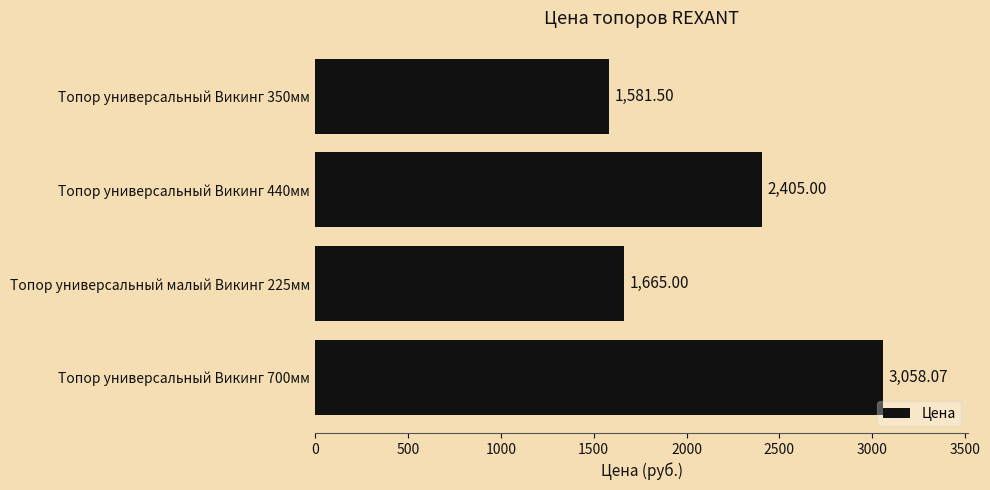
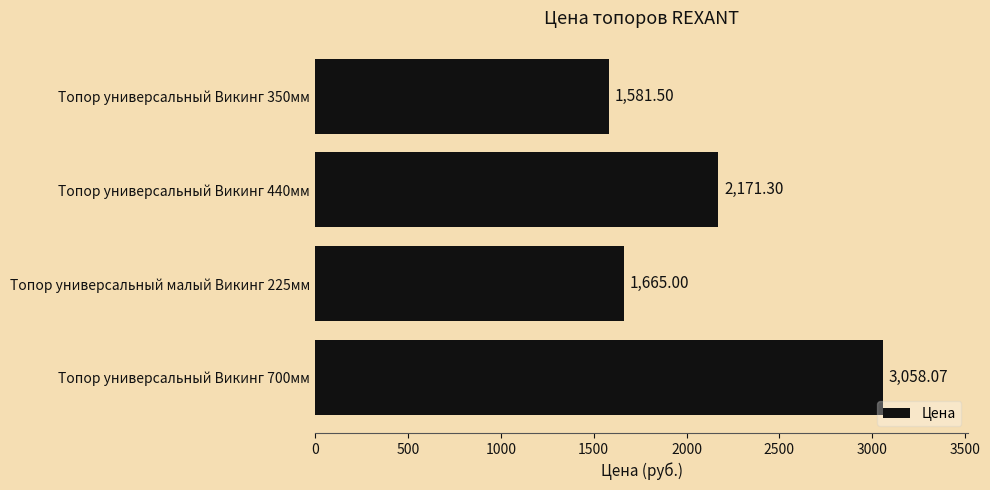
Топор универсальный Викинг 440мм: 2,405.00 -> 2,171.30
